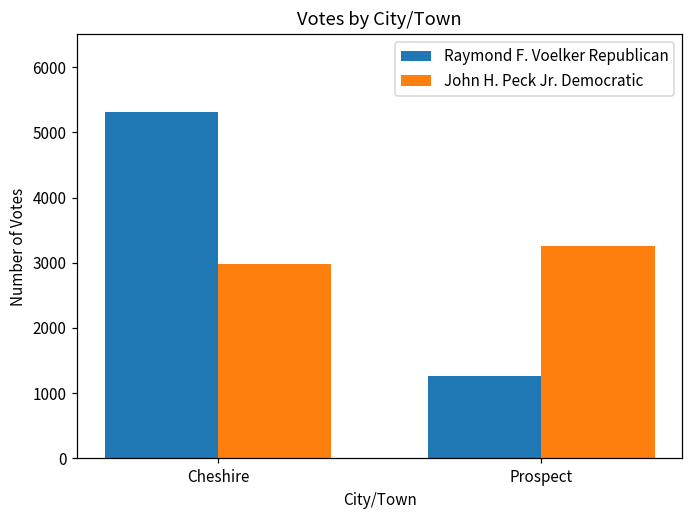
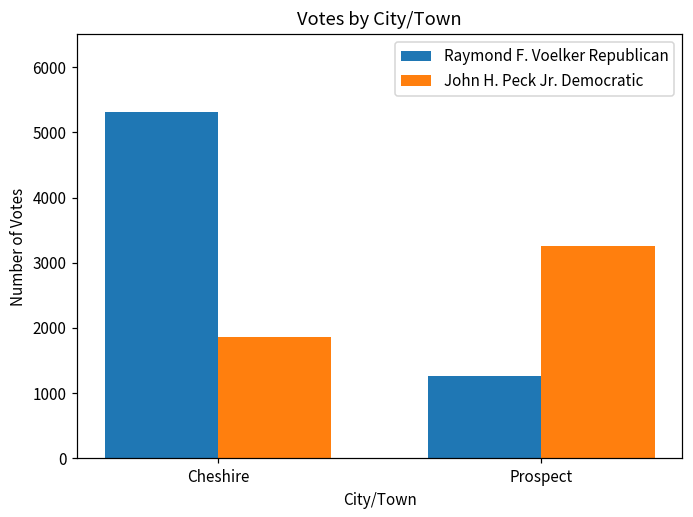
John H. Peck Jr. Democratic, Cheshire: 3000 -> 1900
